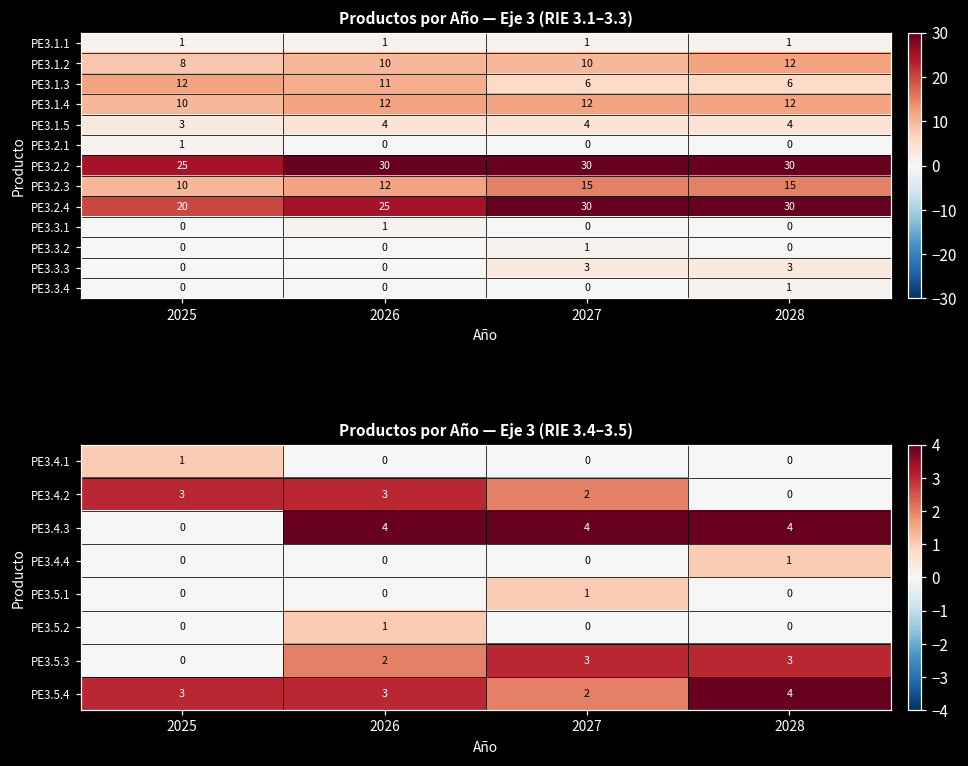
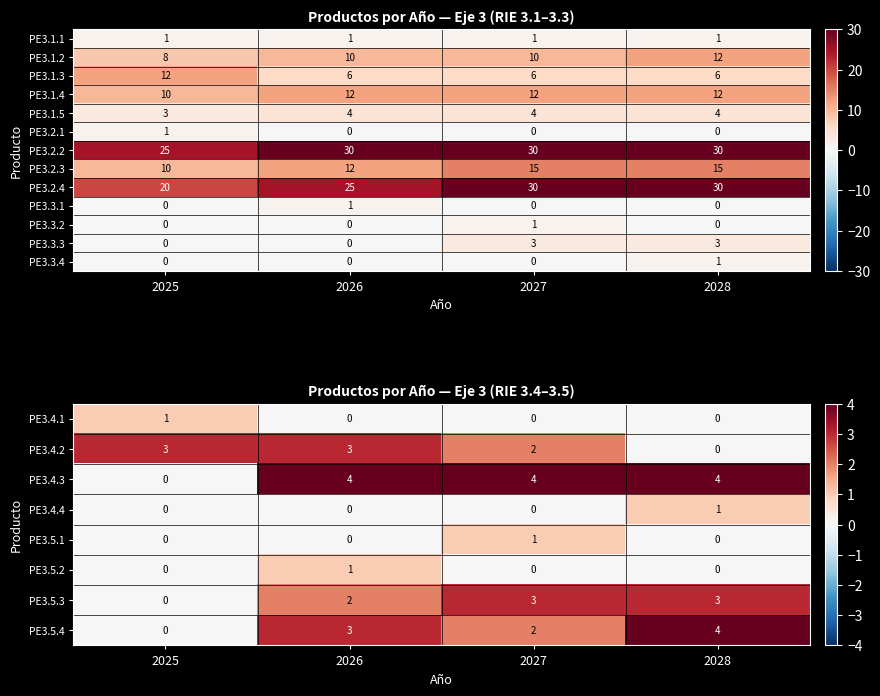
Productos por Año — Eje 3 (RIE 3.1–3.3), PE3.1.3, 2026: 11 -> 6
Productos por Año — Eje 3 (RIE 3.4–3.5), PE3.5.4, 2025: 3 -> 0
